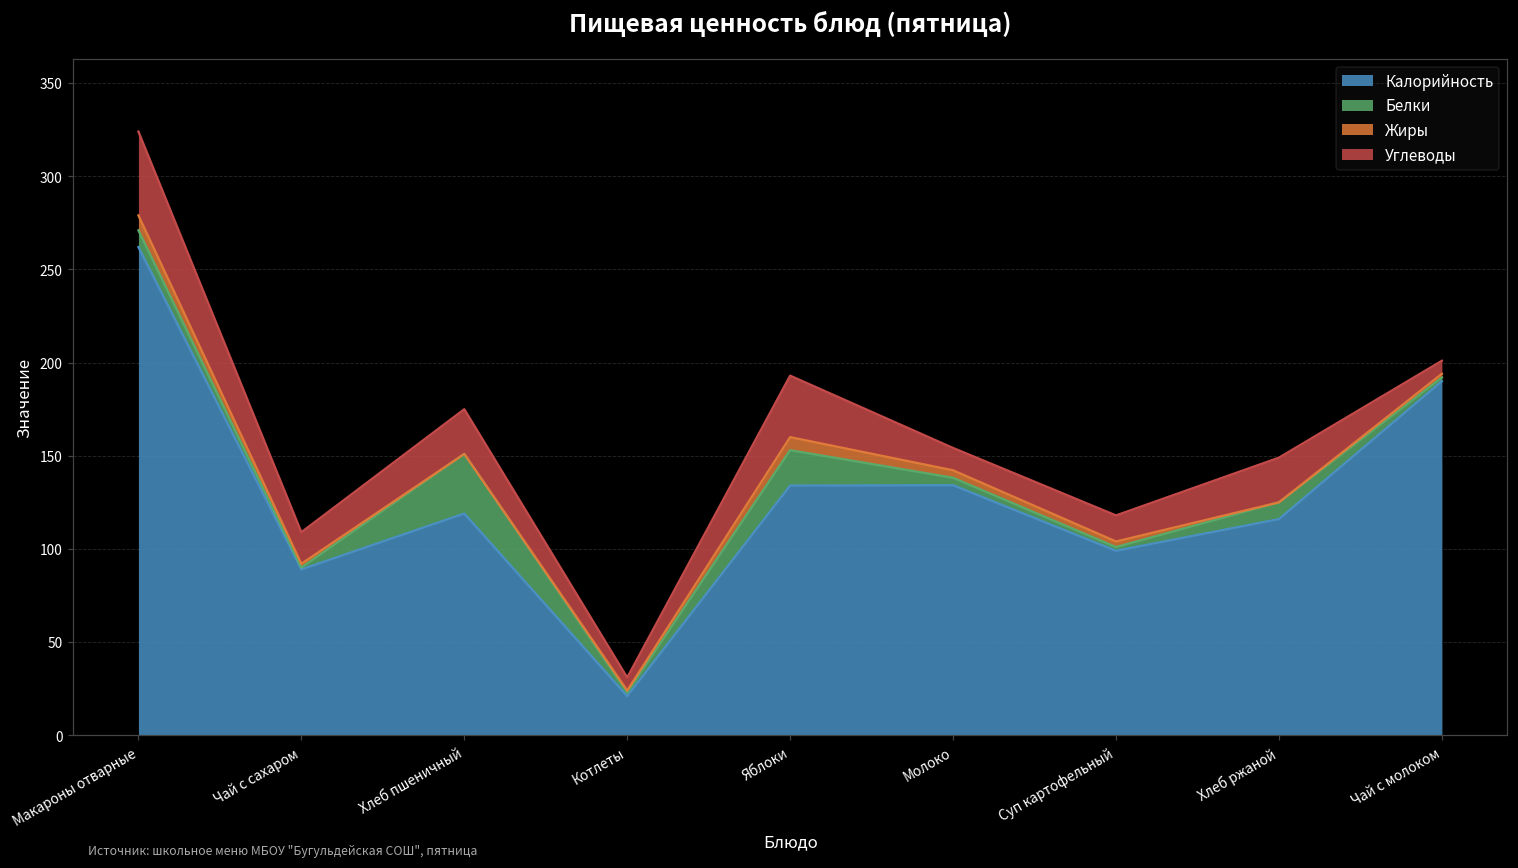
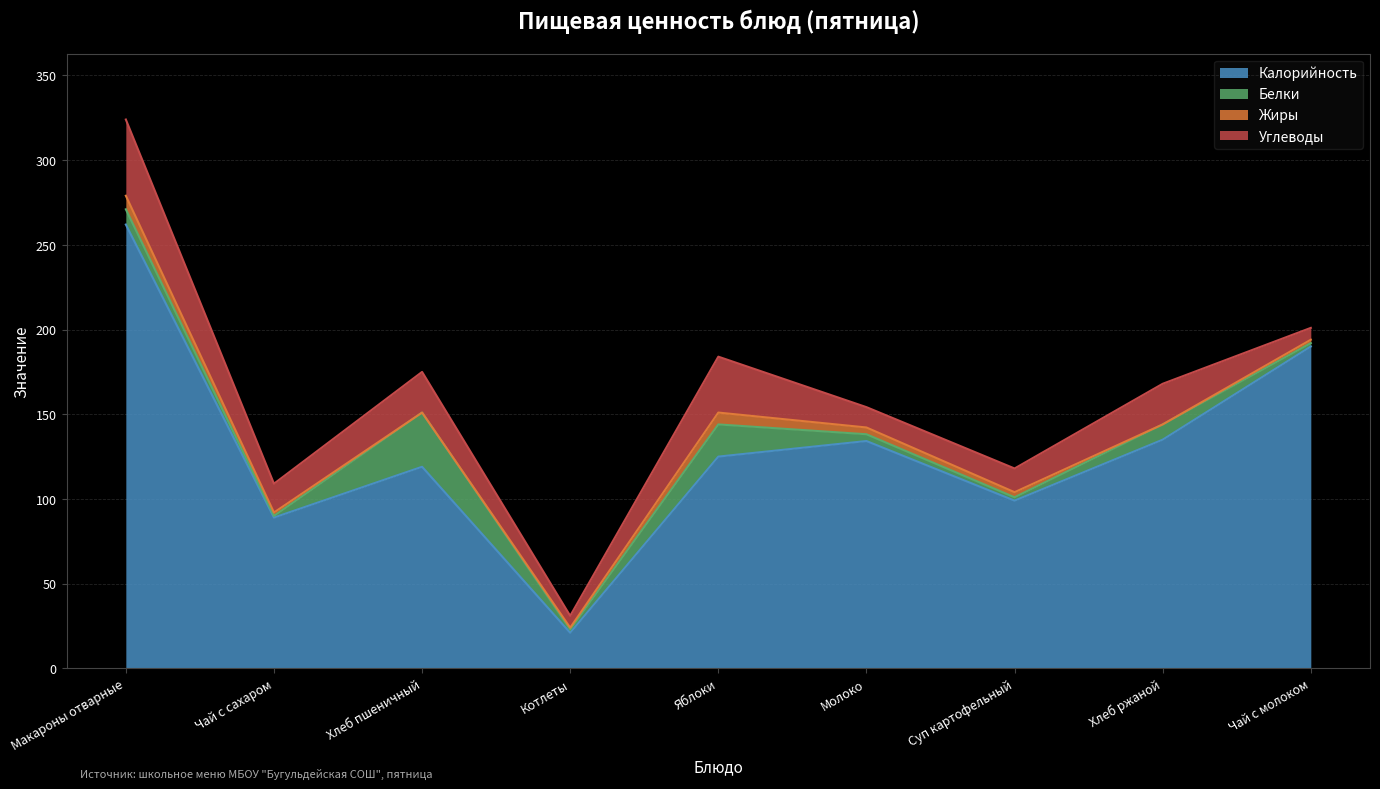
Калорийность, Яблоки: 134 -> 125
Калорийность, Хлеб ржаной: 116 -> 135
